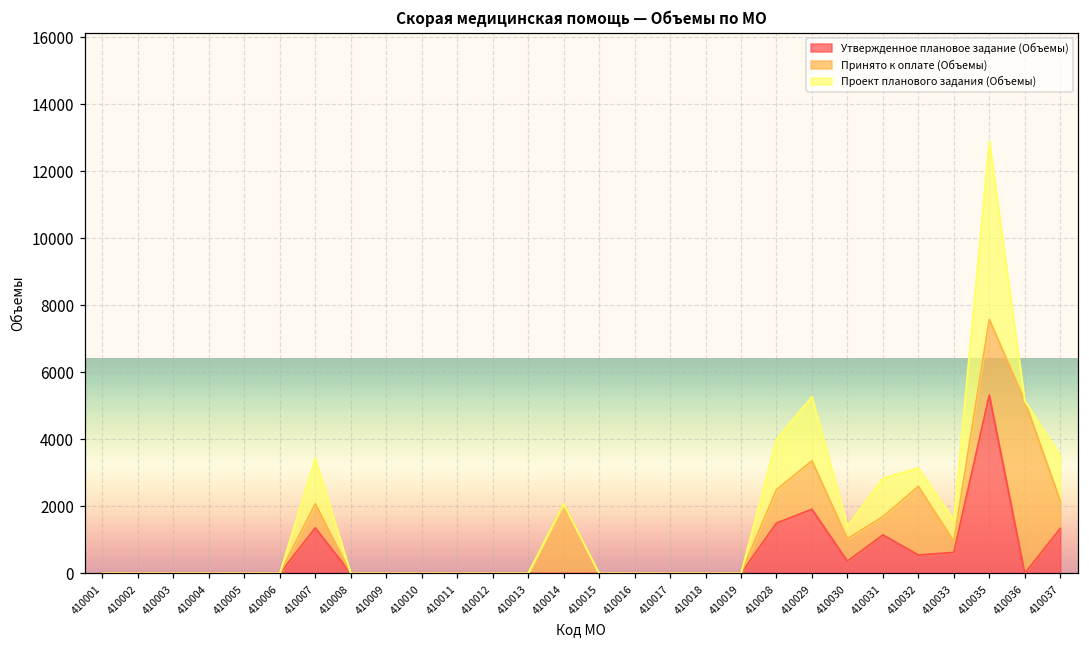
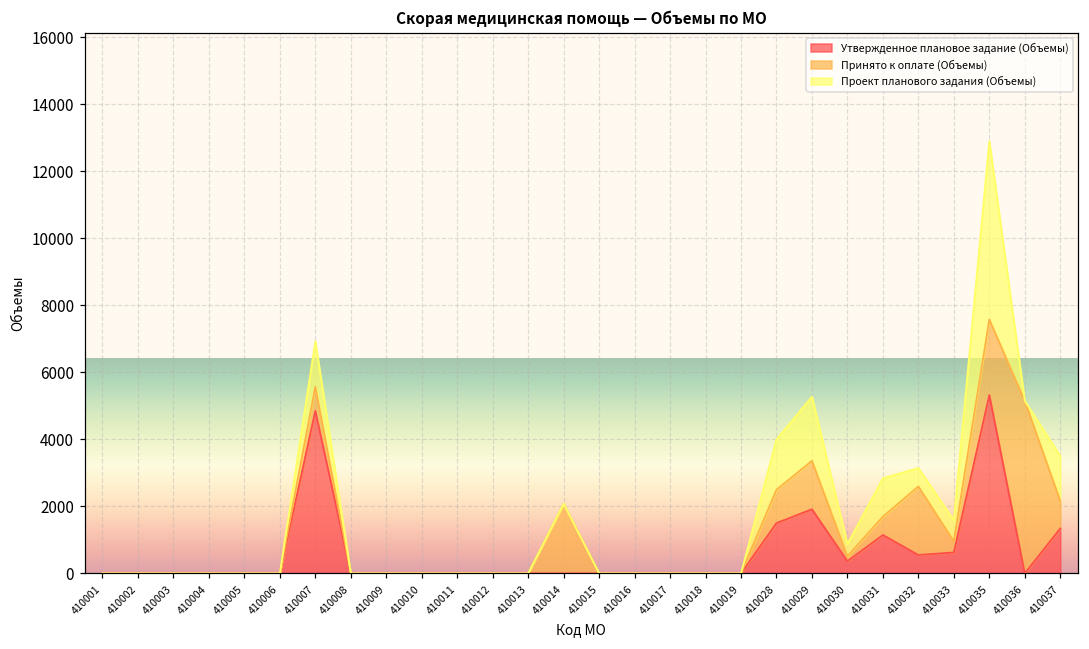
Утвержденное плановое задание (Объемы), 410007: 1400 -> 4900
Принято к оплате (Объемы), 410030: 700 -> 100
